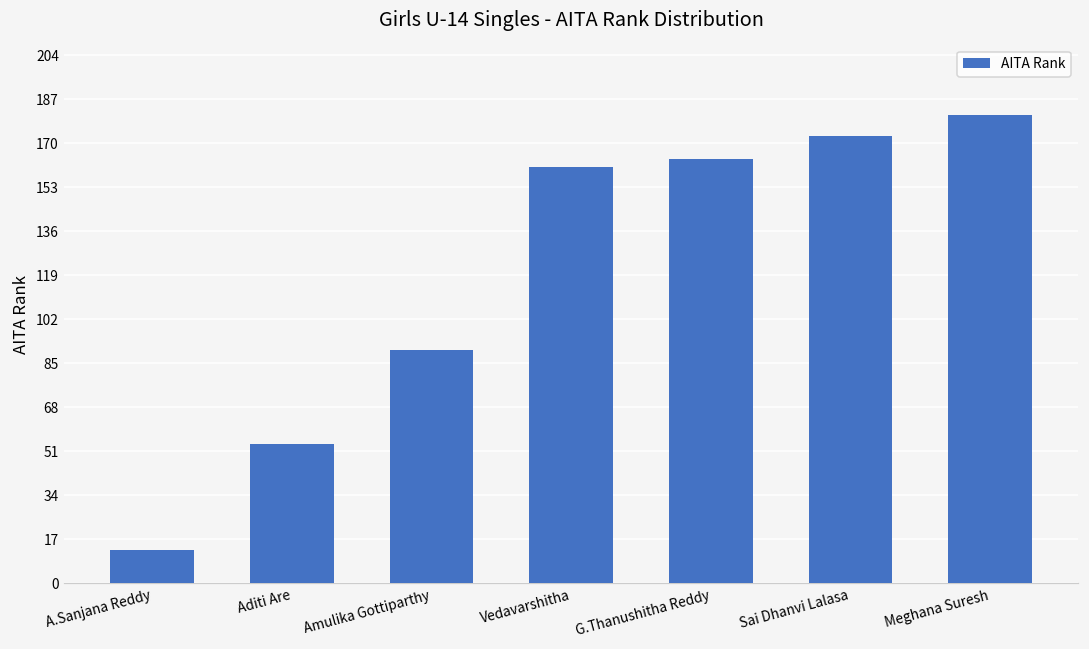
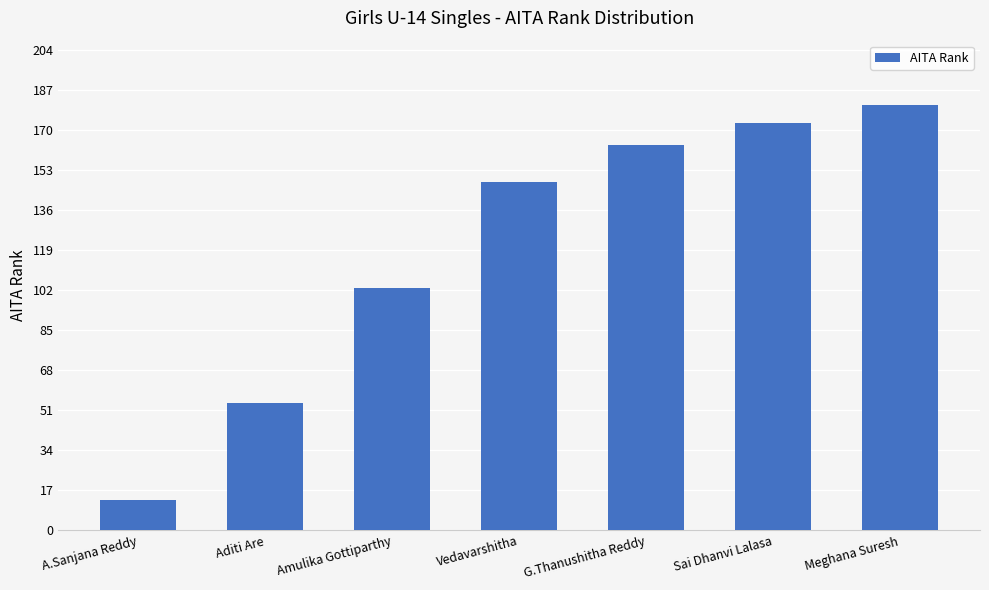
Amulika Gottiparthy: 90 -> 103
Vedavarshitha: 161 -> 148
